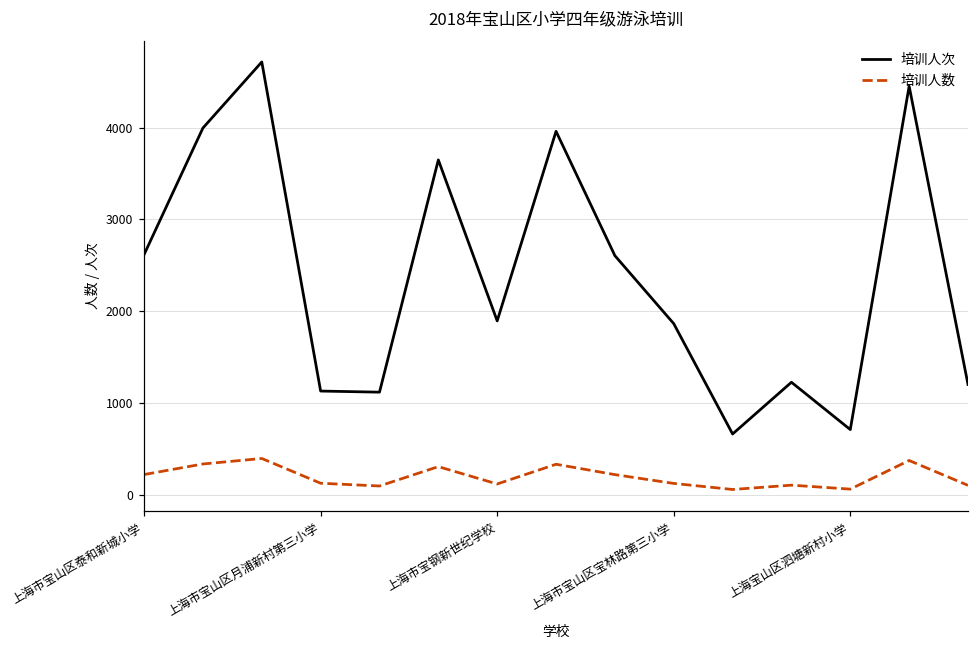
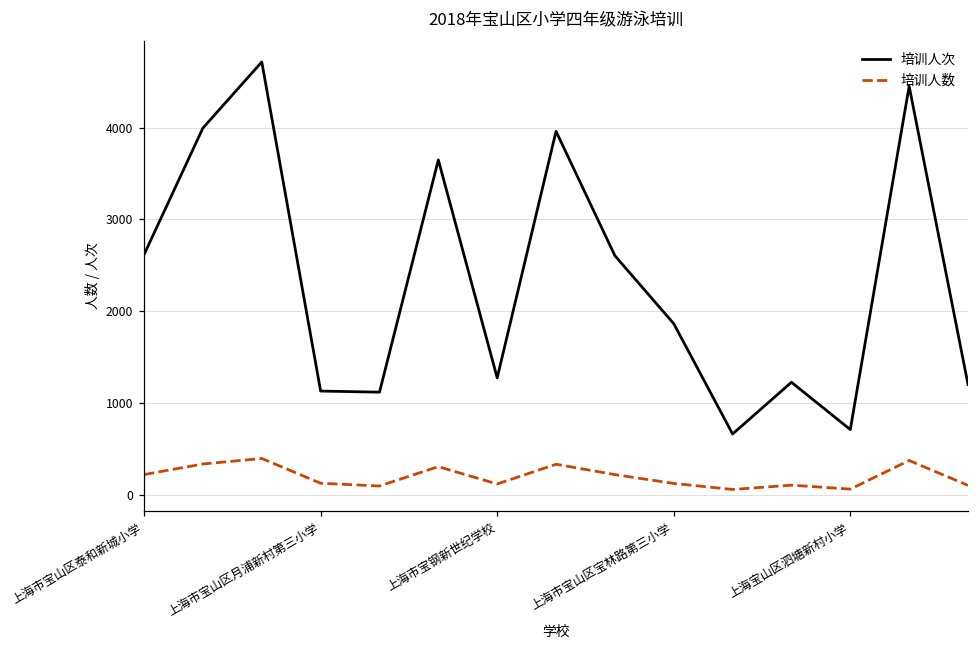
培训人次, 上海市宝钢新世纪学校: 1900 -> 1300
